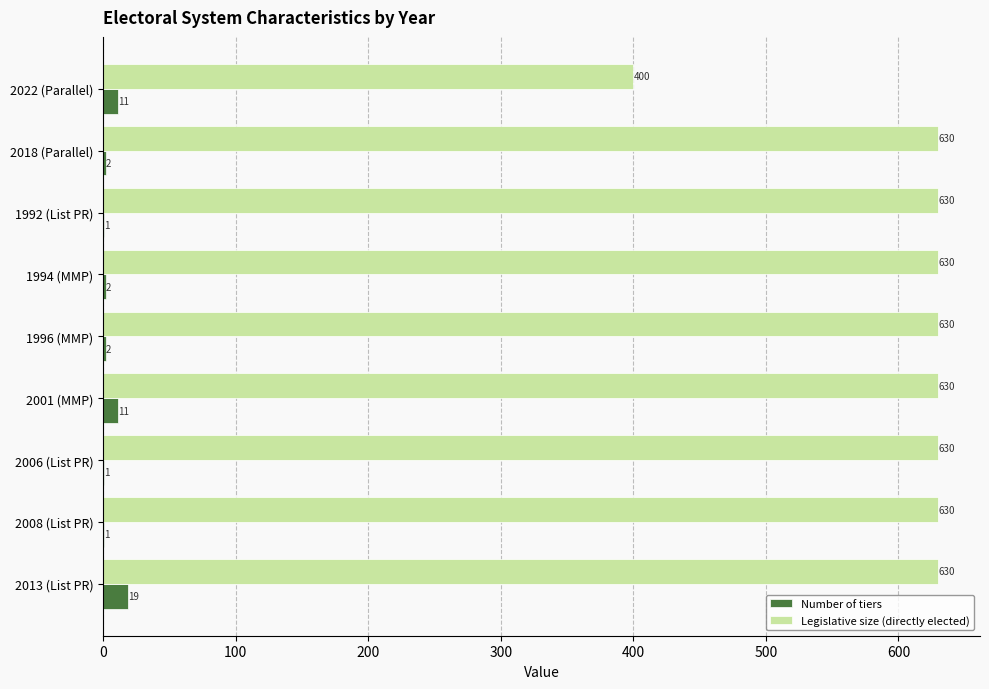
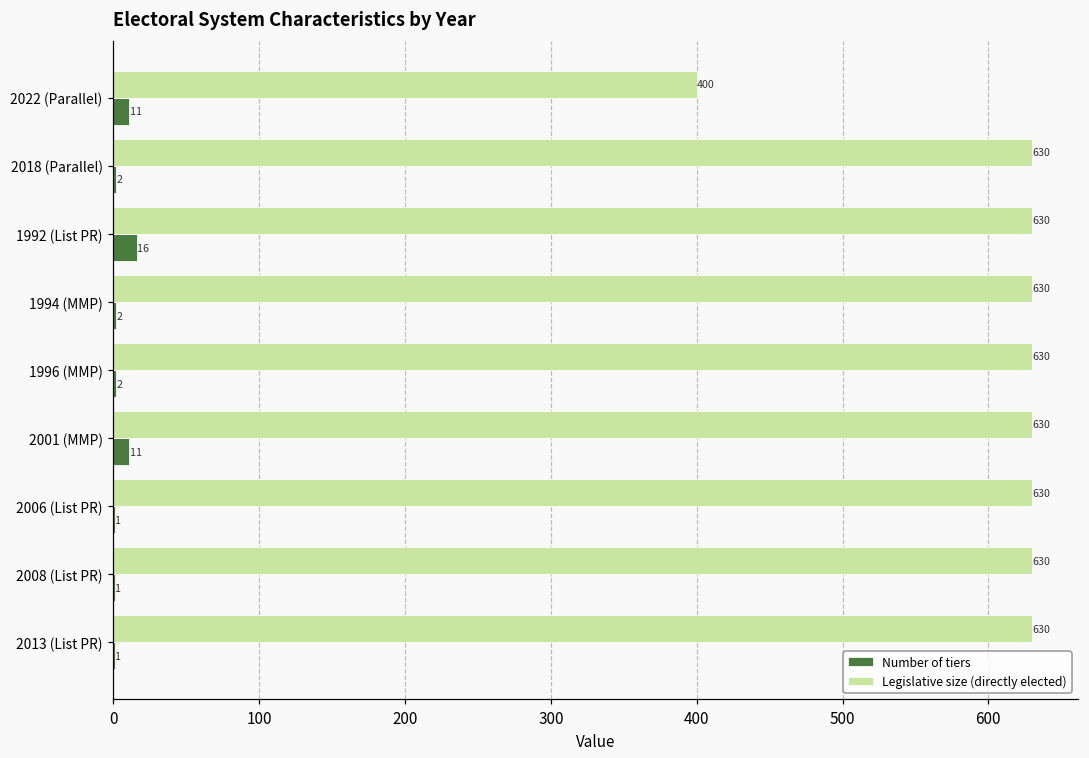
Number of tiers, 1992 (List PR): 1 -> 16
Number of tiers, 2013 (List PR): 19 -> 1
